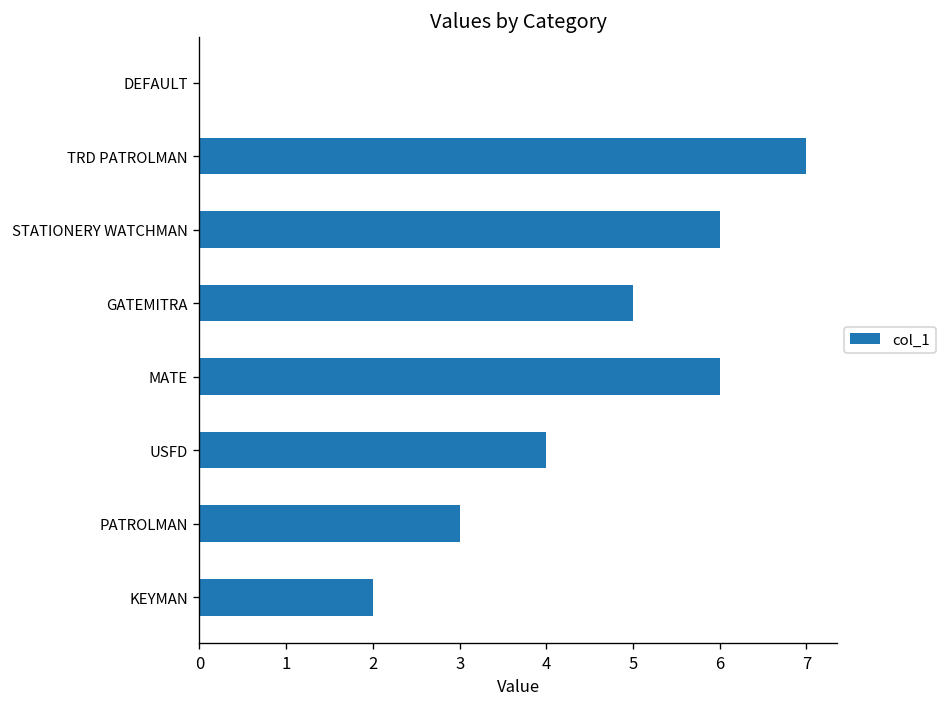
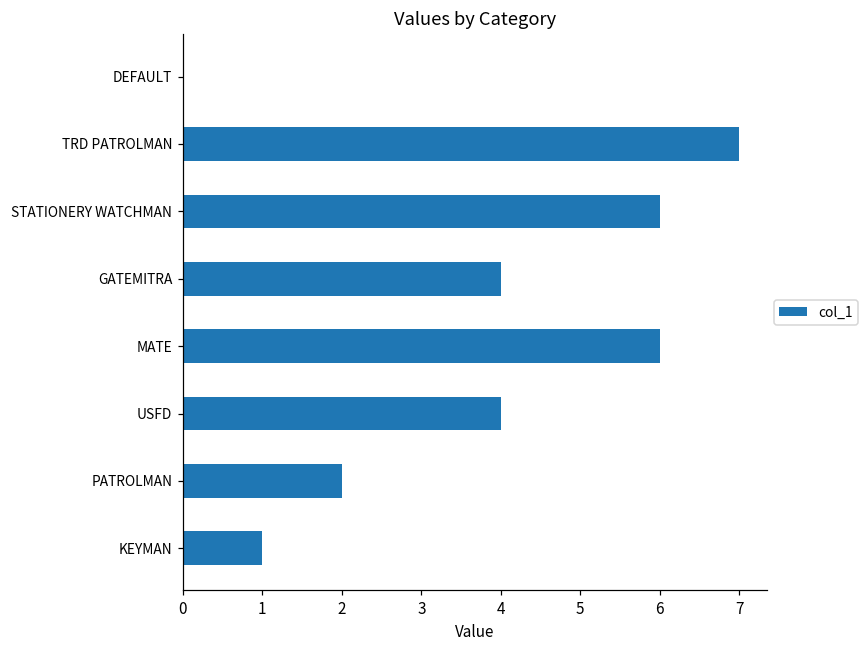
GATEMITRA: 5 -> 4
PATROLMAN: 3 -> 2
KEYMAN: 2 -> 1
